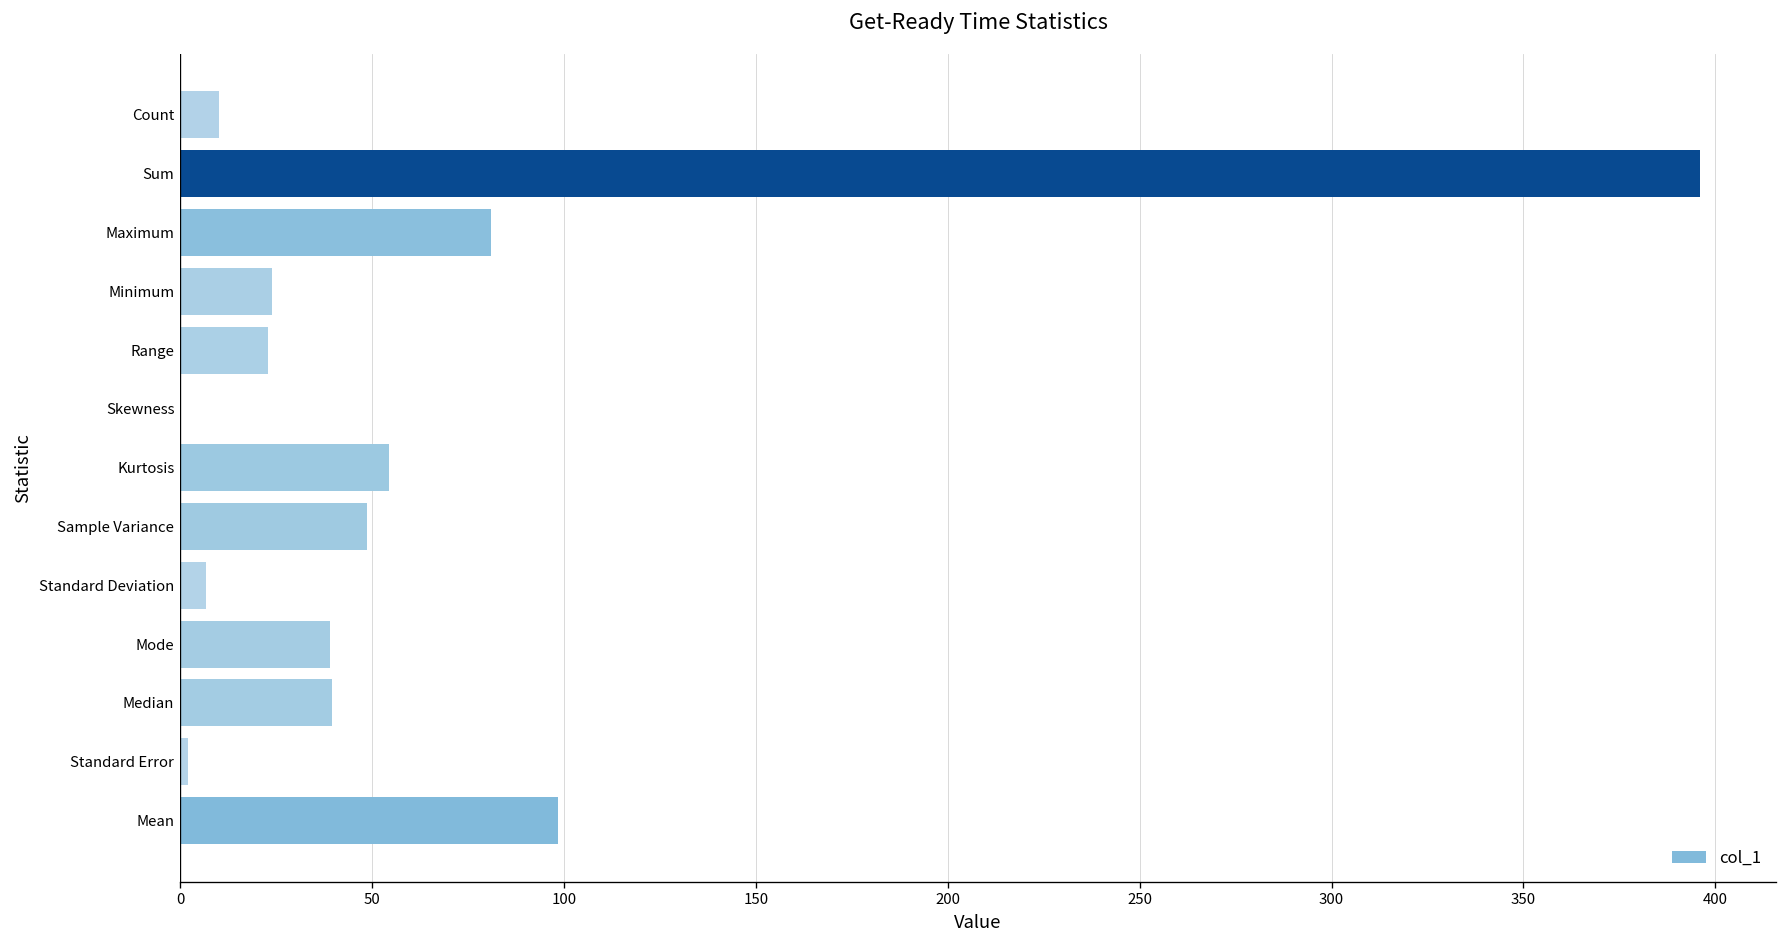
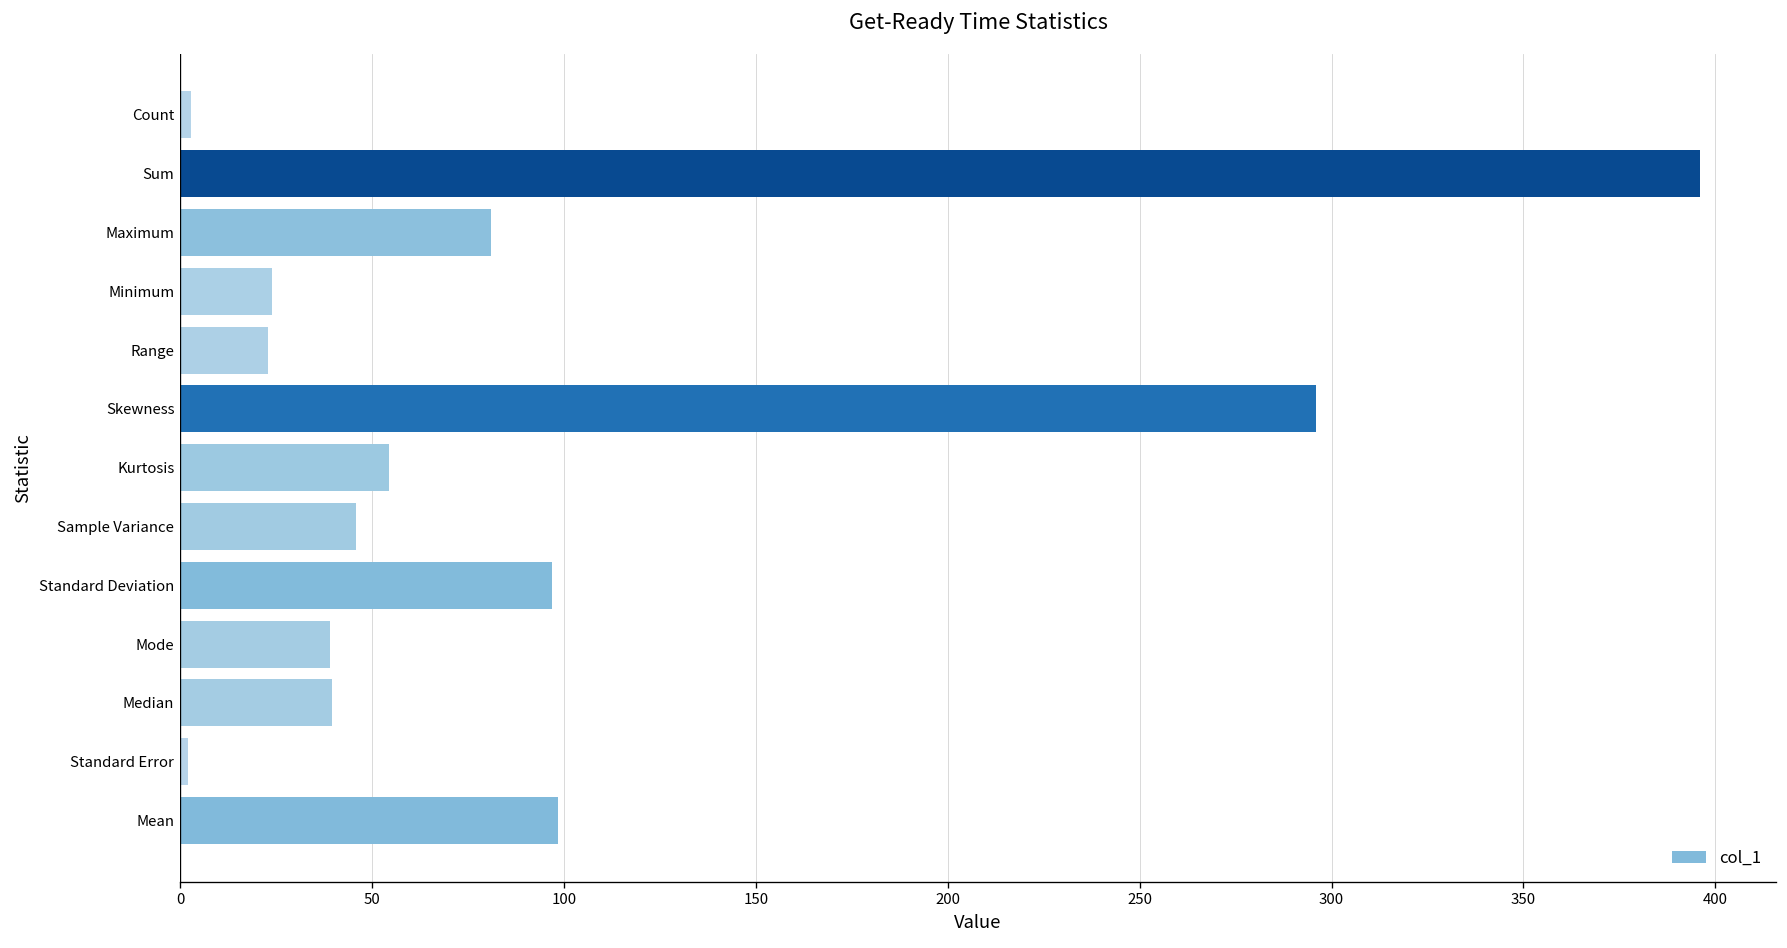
Count: 10 -> 3
Skewness: 0 -> 296
Sample Variance: 49 -> 46
Standard Deviation: 7 -> 97
